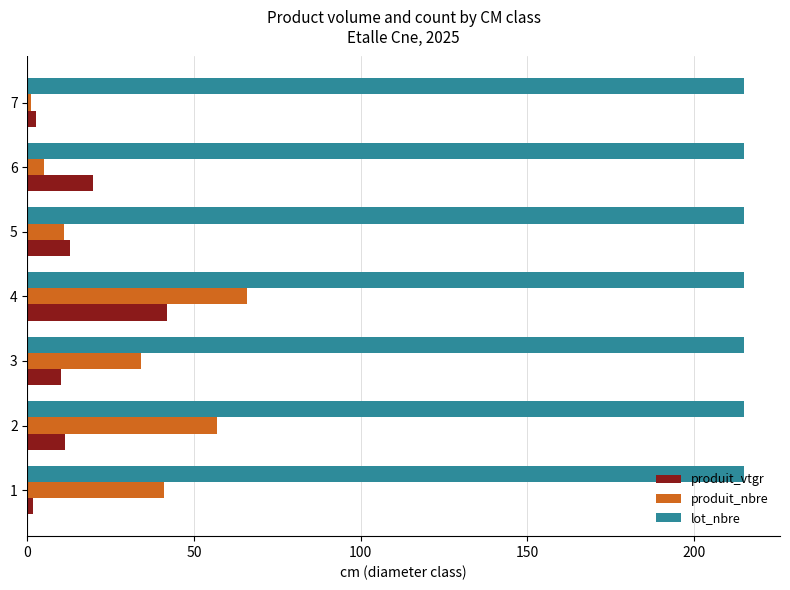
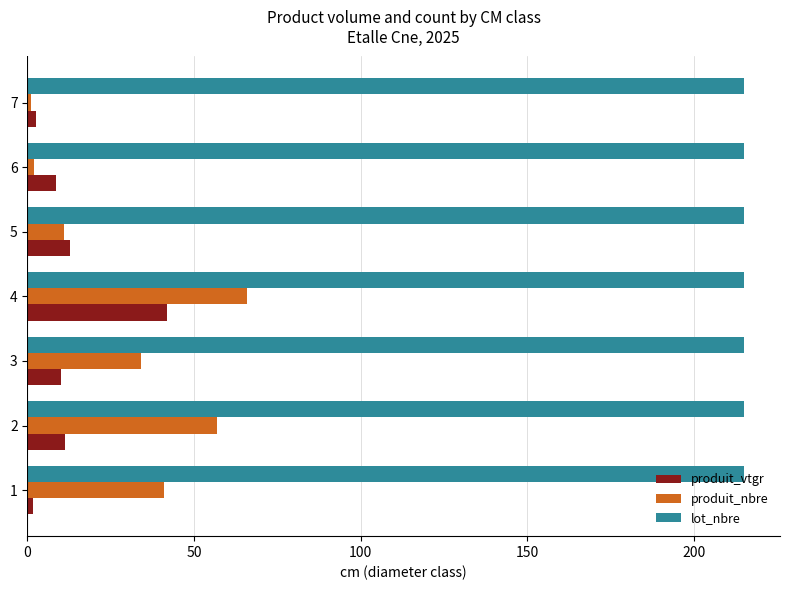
produit_nbre, 6: 5 -> 2
produit_vtgr, 6: 20 -> 9
